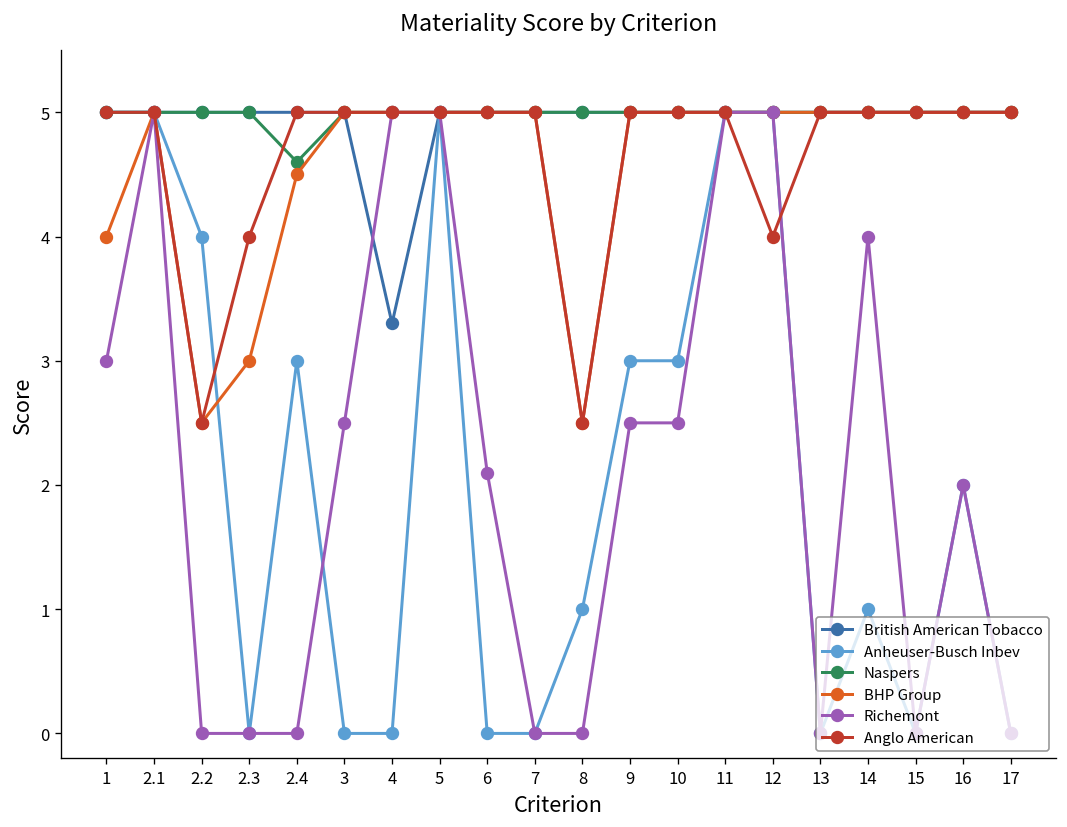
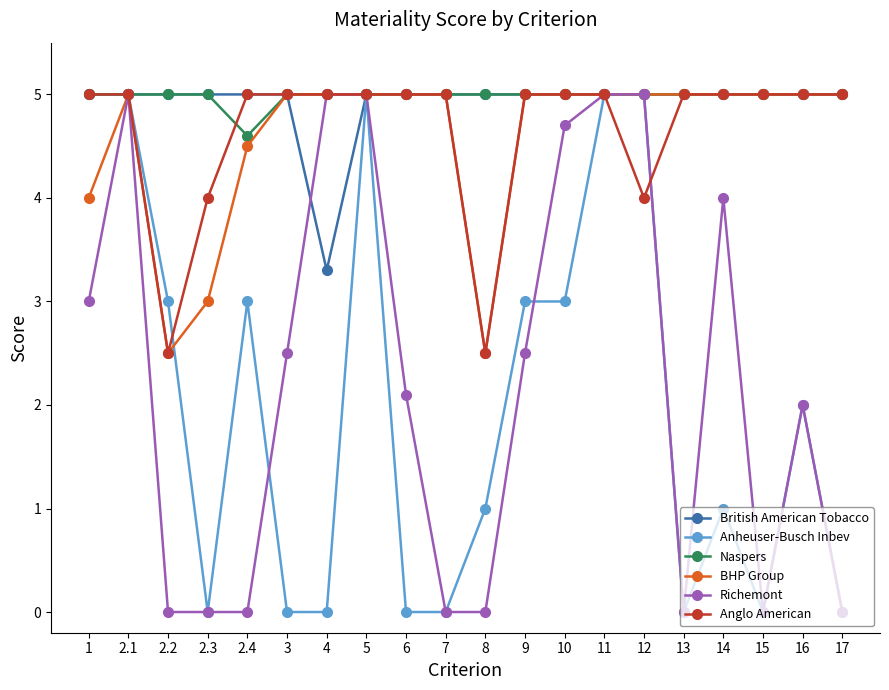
Anheuser-Busch Inbev, 2.2: 4 -> 3
Richemont, 10: 2.5 -> 4.7
